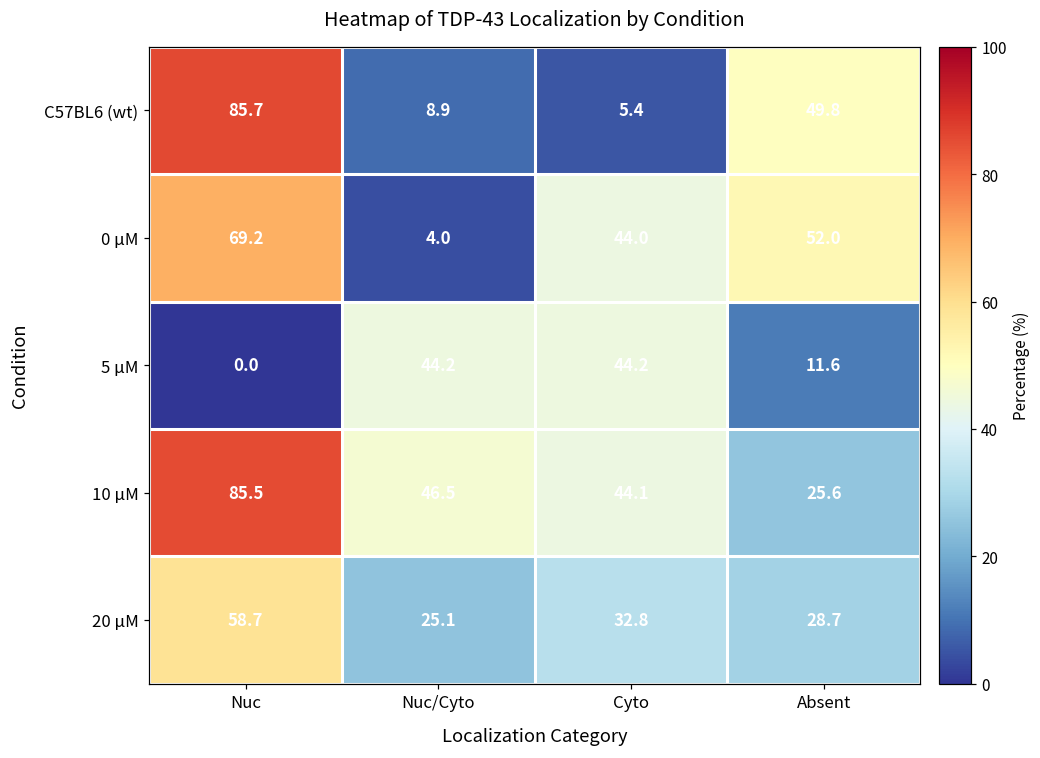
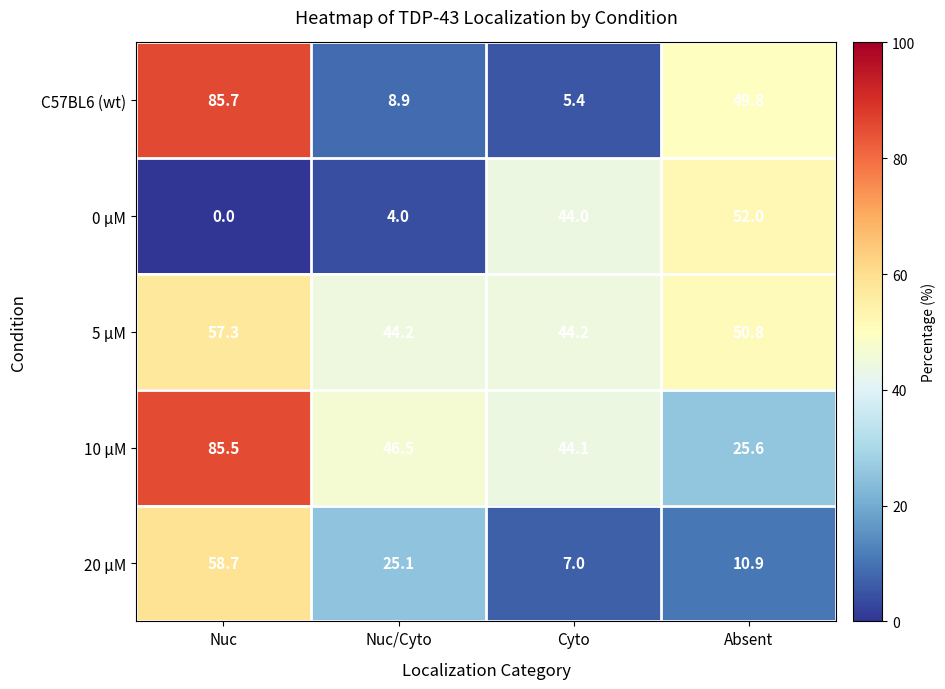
0 µM, Nuc: 69.2 -> 0.0
5 µM, Nuc: 0.0 -> 57.3
5 µM, Absent: 11.6 -> 50.8
20 µM, Cyto: 32.8 -> 7.0
20 µM, Absent: 28.7 -> 10.9
